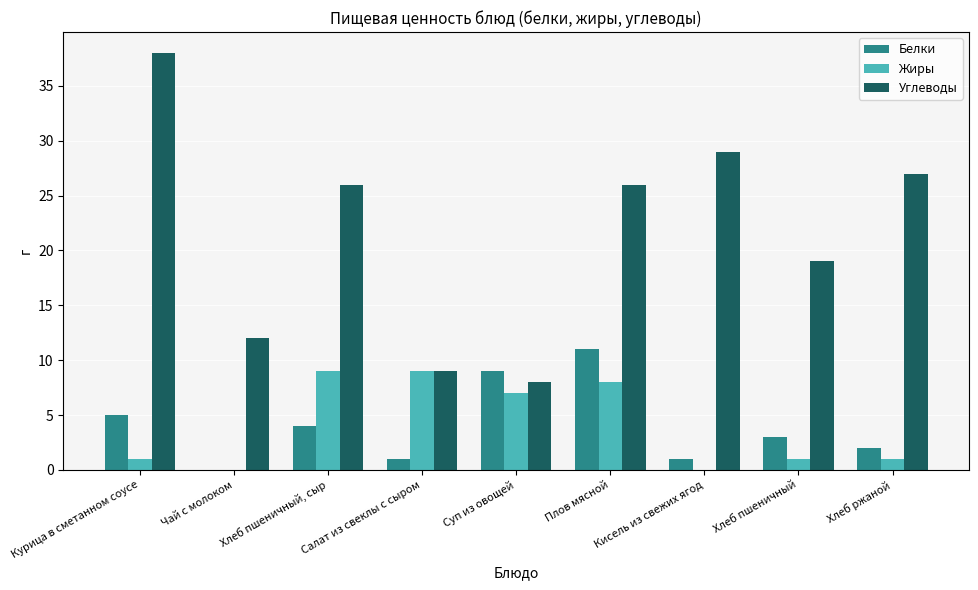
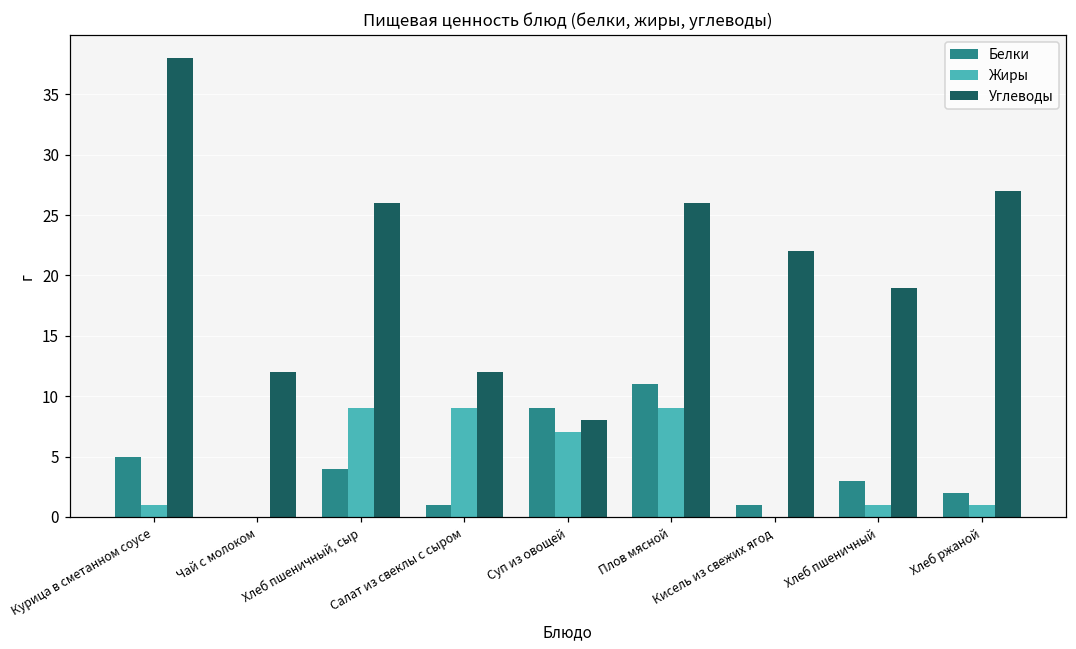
Углеводы, Салат из свеклы с сыром: 9 -> 12
Жиры, Плов мясной: 8 -> 9
Углеводы, Кисель из свежих ягод: 29 -> 22
